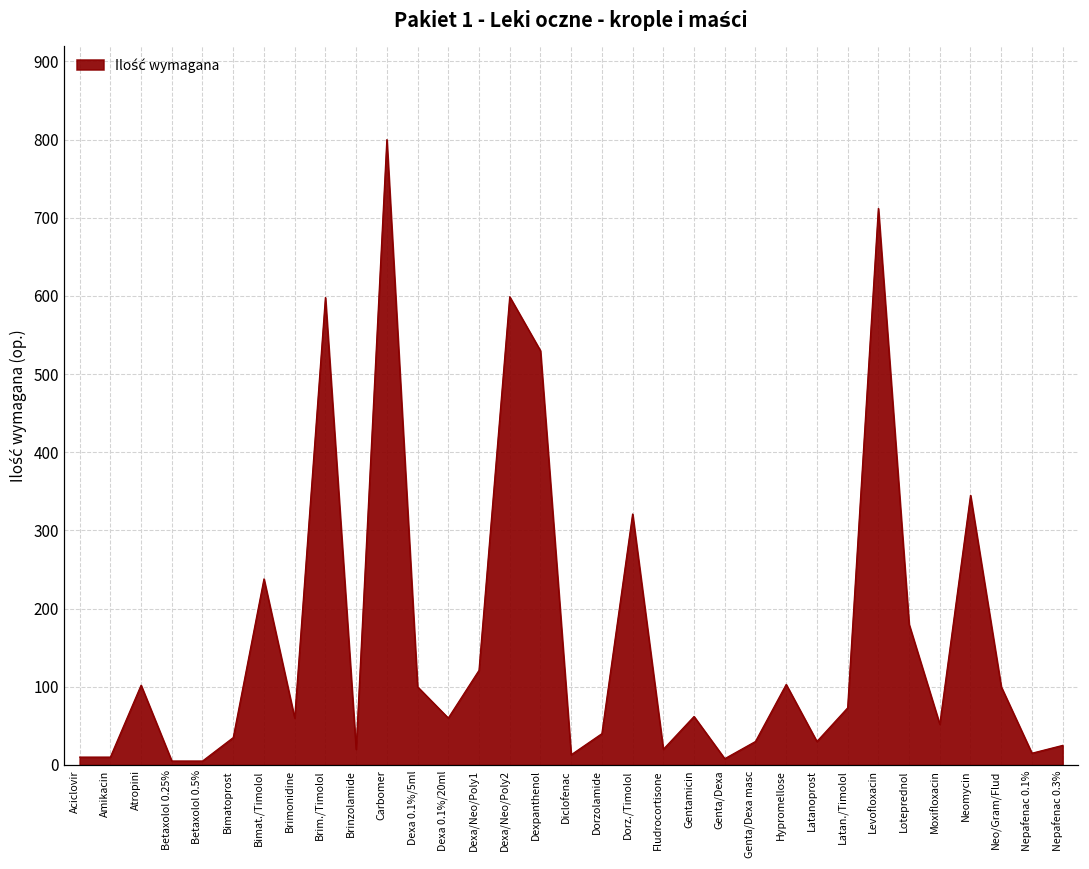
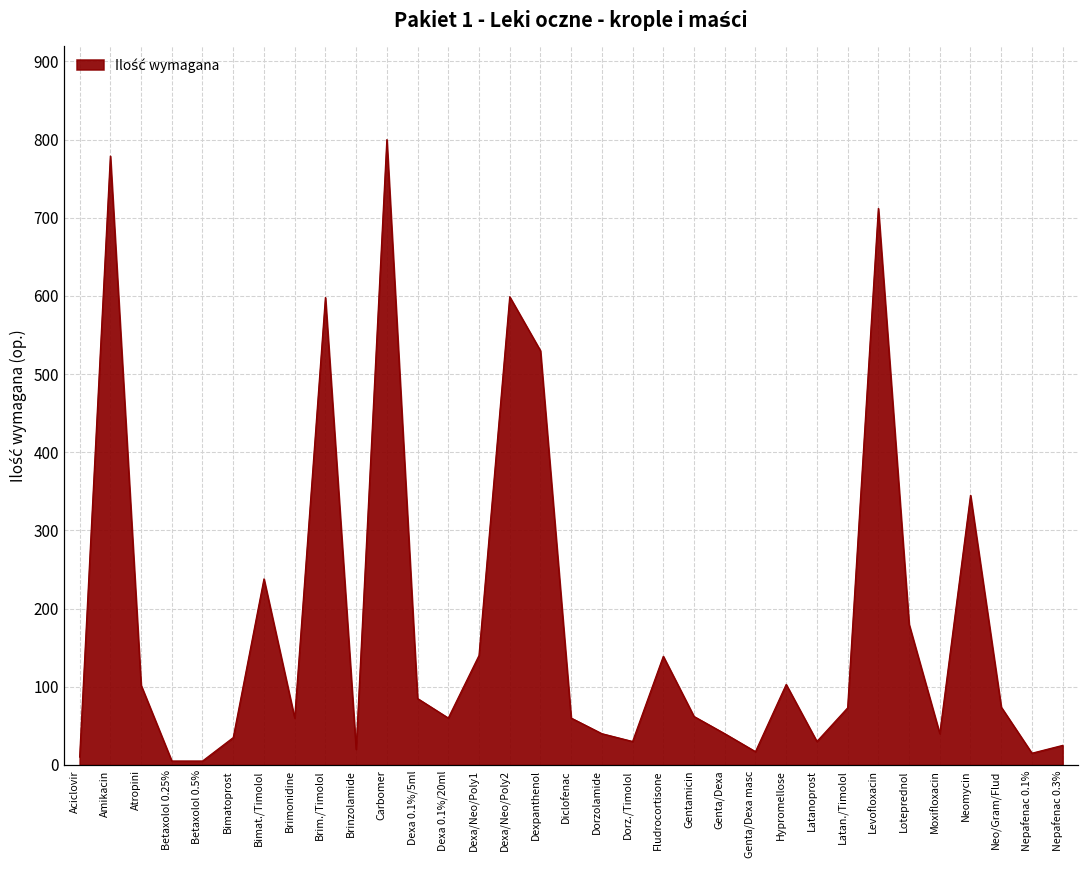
Amikacin: 10 -> 780
Dexa 0.1%/5ml: 100 -> 90
Dexa/Neo/Poly1: 120 -> 140
Diclofenac: 10 -> 60
Dorz./Timolol: 320 -> 30
Fludrocortisone: 20 -> 140
Genta/Dexa: 10 -> 40
Genta/Dexa masc: 30 -> 20
Moxifloxacin: 50 -> 40
Neo/Gram/Flud: 100 -> 70
